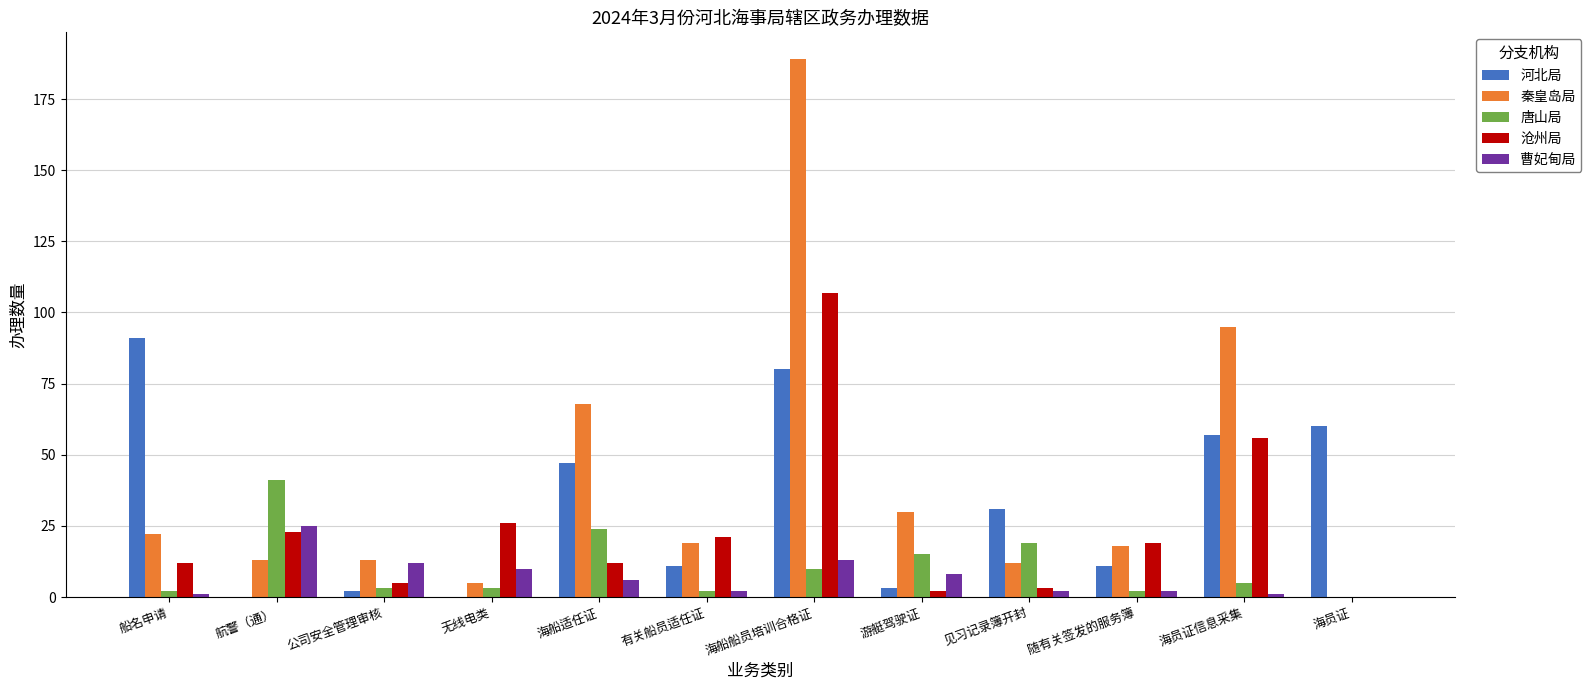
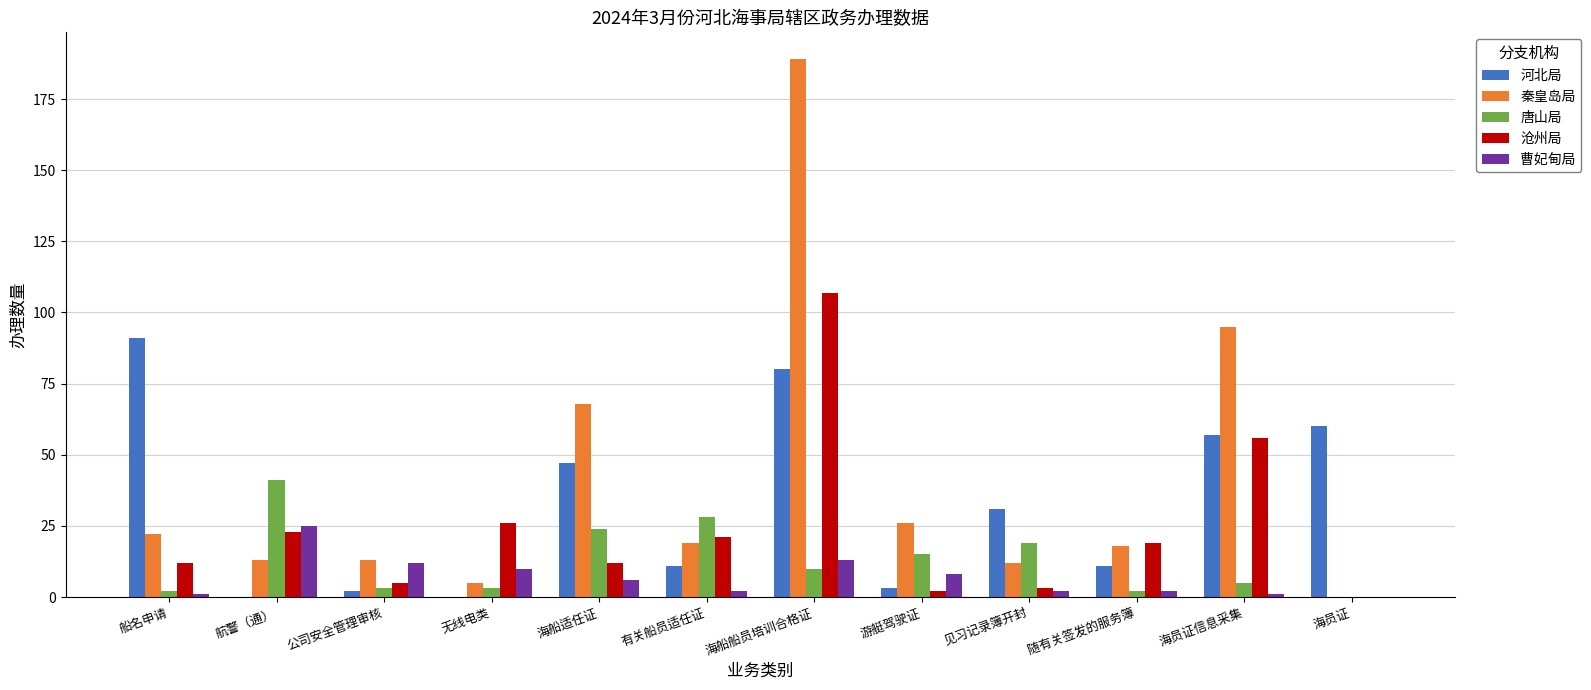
唐山局, 有关船员适任证: 2 -> 28
秦皇岛局, 游艇驾驶证: 30 -> 26
